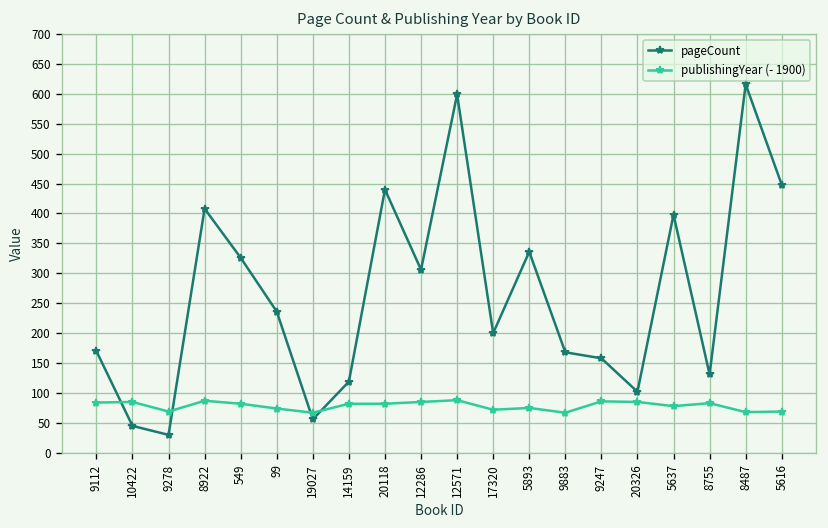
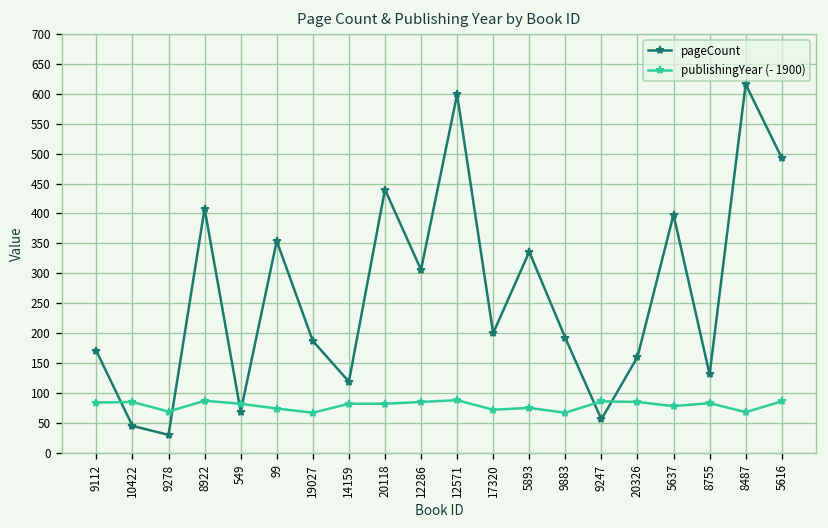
pageCount, 549: 330 -> 70
pageCount, 99: 240 -> 350
pageCount, 19027: 60 -> 190
pageCount, 9883: 170 -> 190
pageCount, 9247: 160 -> 60
pageCount, 20326: 100 -> 160
pageCount, 5616: 450 -> 490
publishingYear (- 1900), 5616: 70 -> 90
